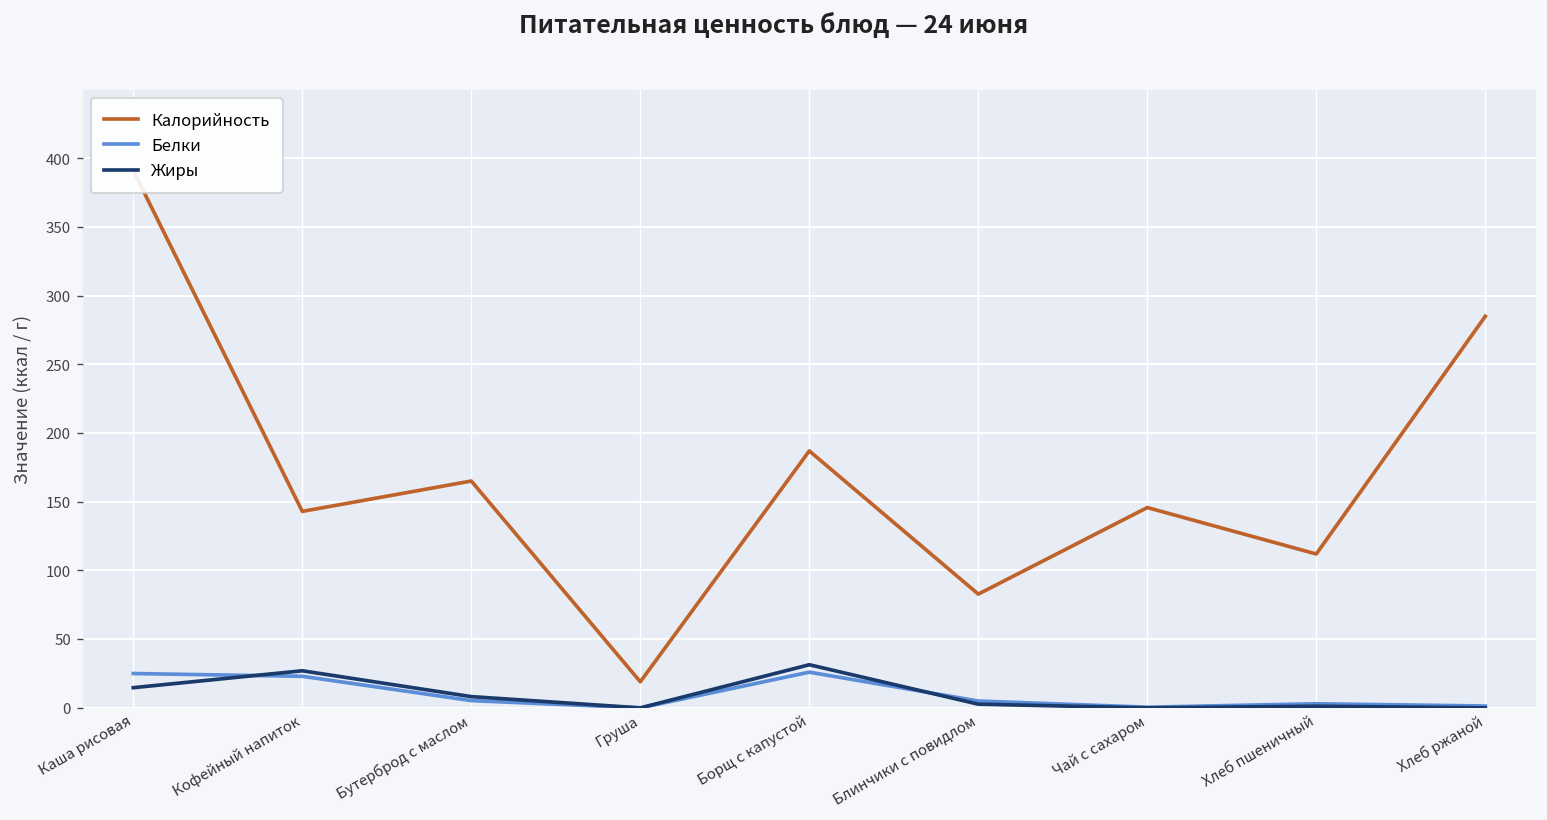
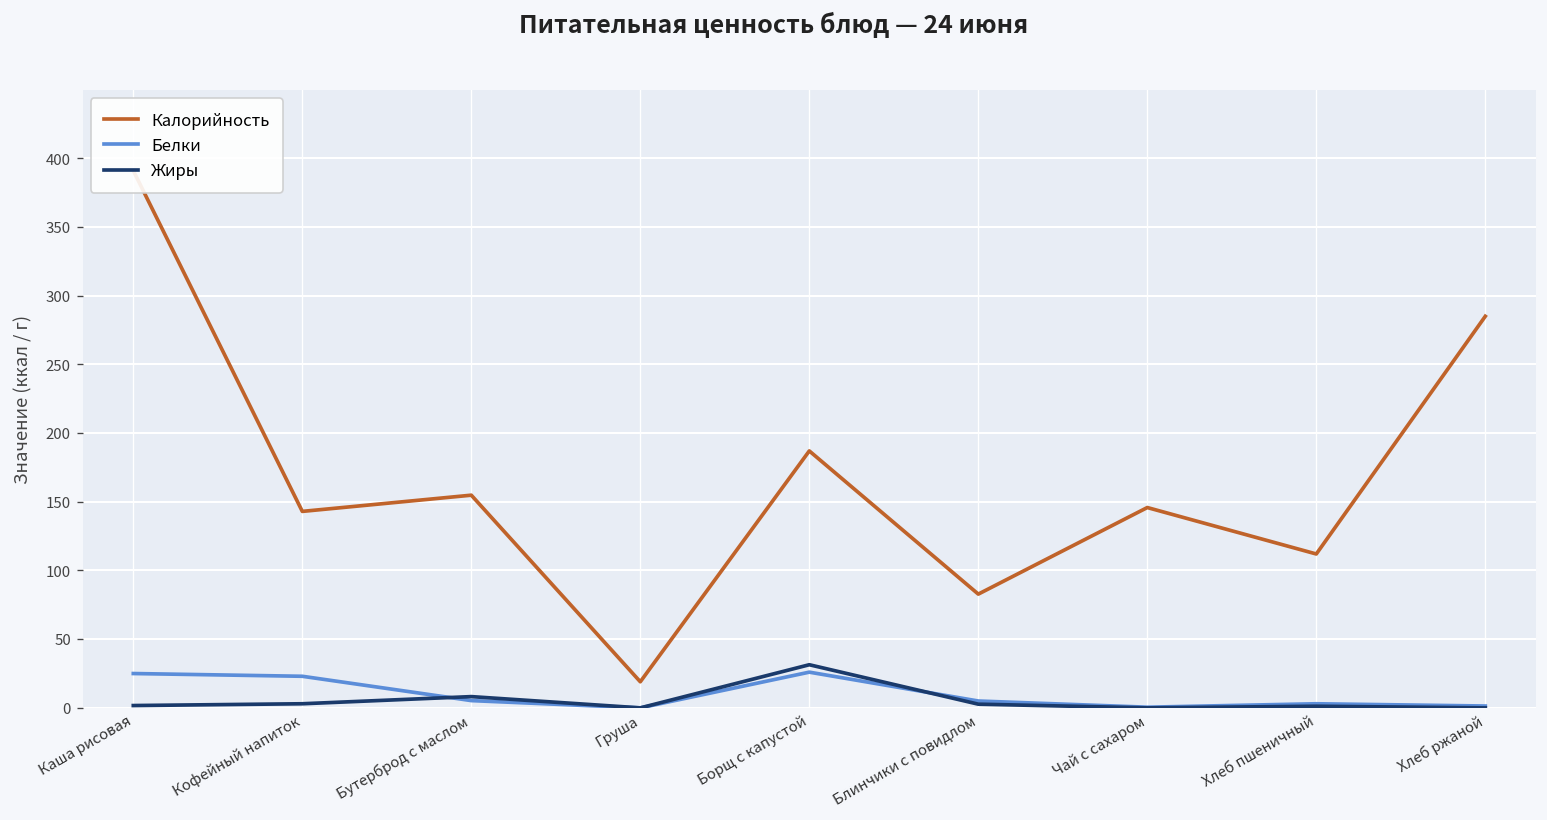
Жиры, Каша рисовая: 15 -> 2
Жиры, Кофейный напиток: 27 -> 3
Калорийность, Бутерброд с маслом: 165 -> 155
